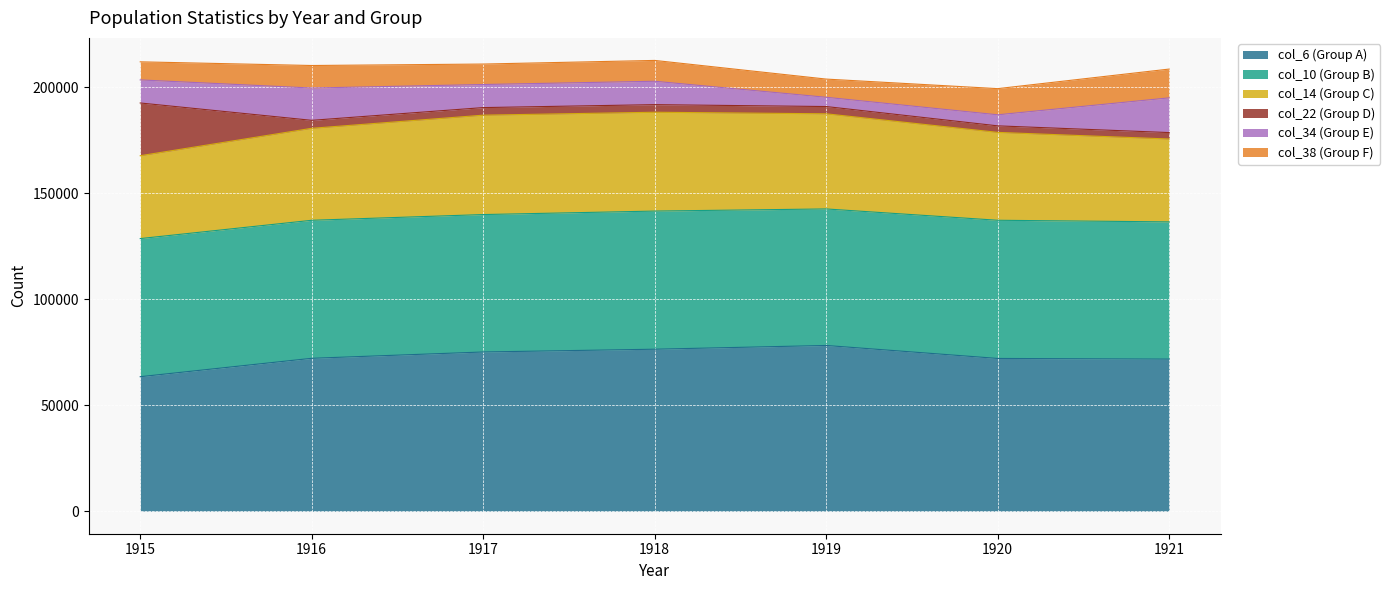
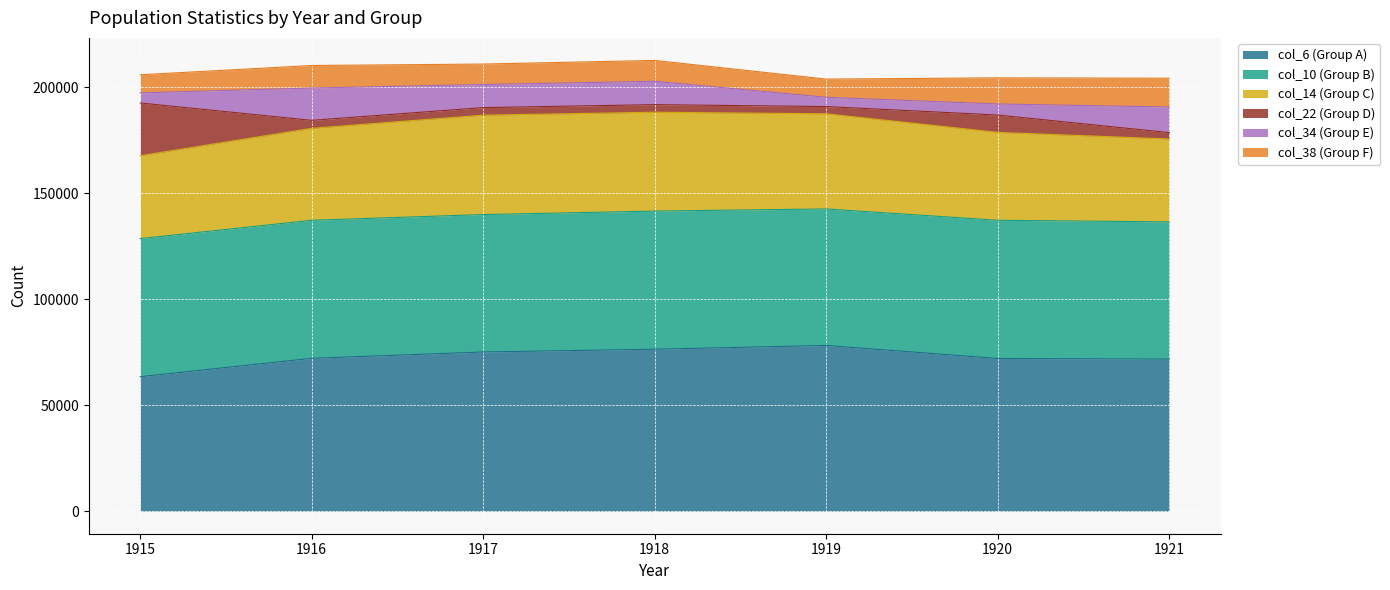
col_34 (Group E), 1915: 11000 -> 5000
col_22 (Group D), 1920: 3000 -> 8000
col_34 (Group E), 1921: 16000 -> 12000
